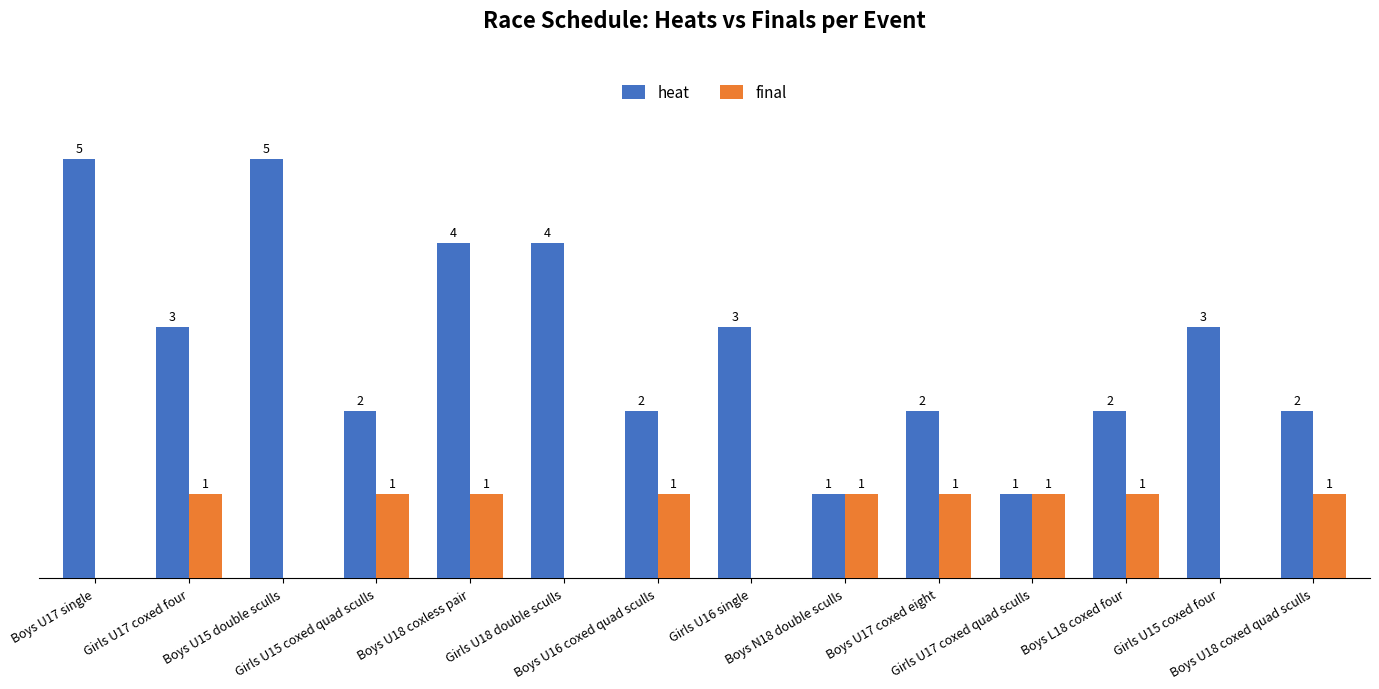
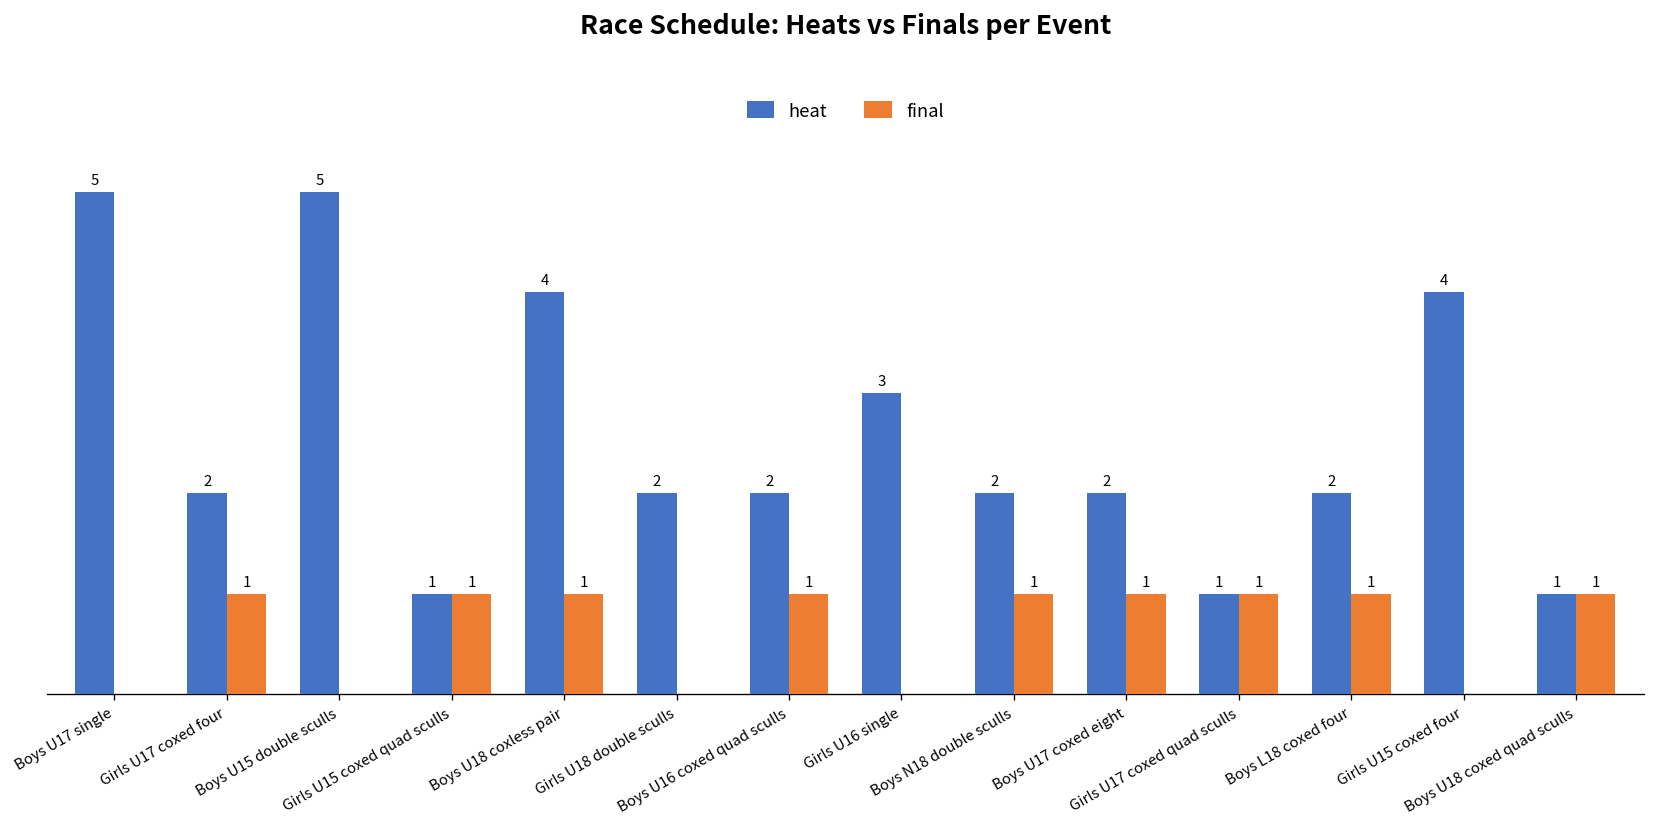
heat, Girls U17 coxed four: 3 -> 2
heat, Girls U15 coxed quad sculls: 2 -> 1
heat, Girls U18 double sculls: 4 -> 2
heat, Boys N18 double sculls: 1 -> 2
heat, Girls U15 coxed four: 3 -> 4
heat, Boys U18 coxed quad sculls: 2 -> 1
